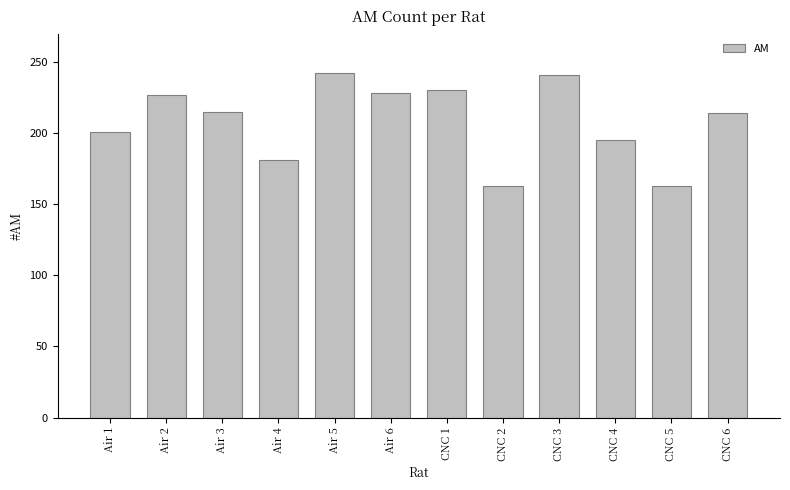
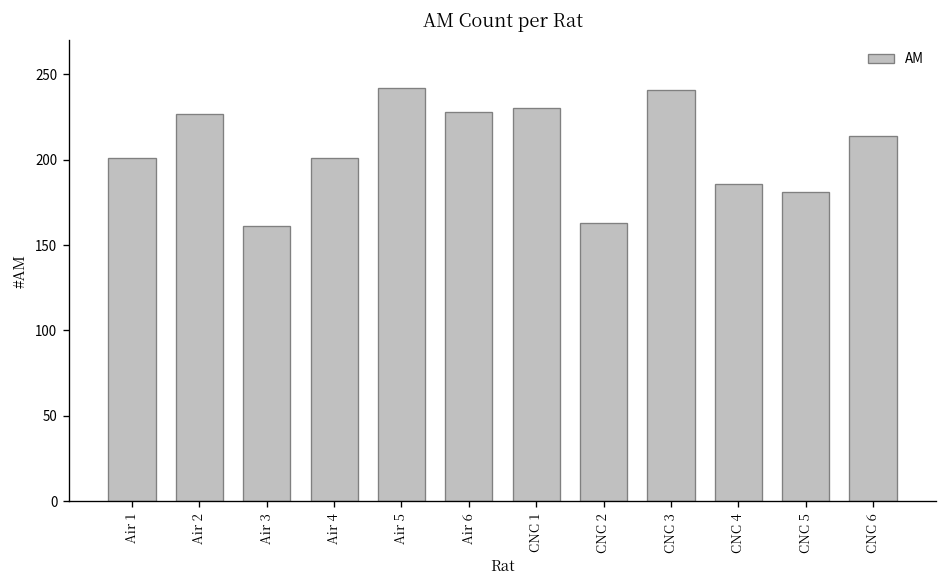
Air 3: 215 -> 161
Air 4: 181 -> 201
CNC 4: 195 -> 186
CNC 5: 163 -> 181
